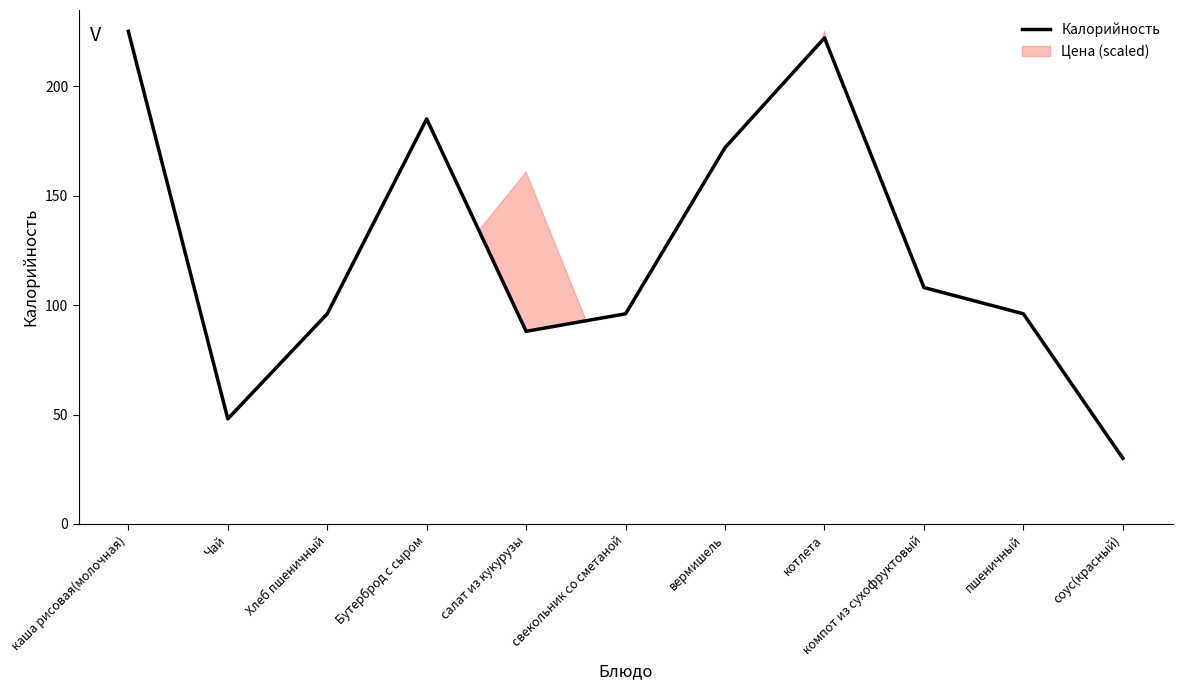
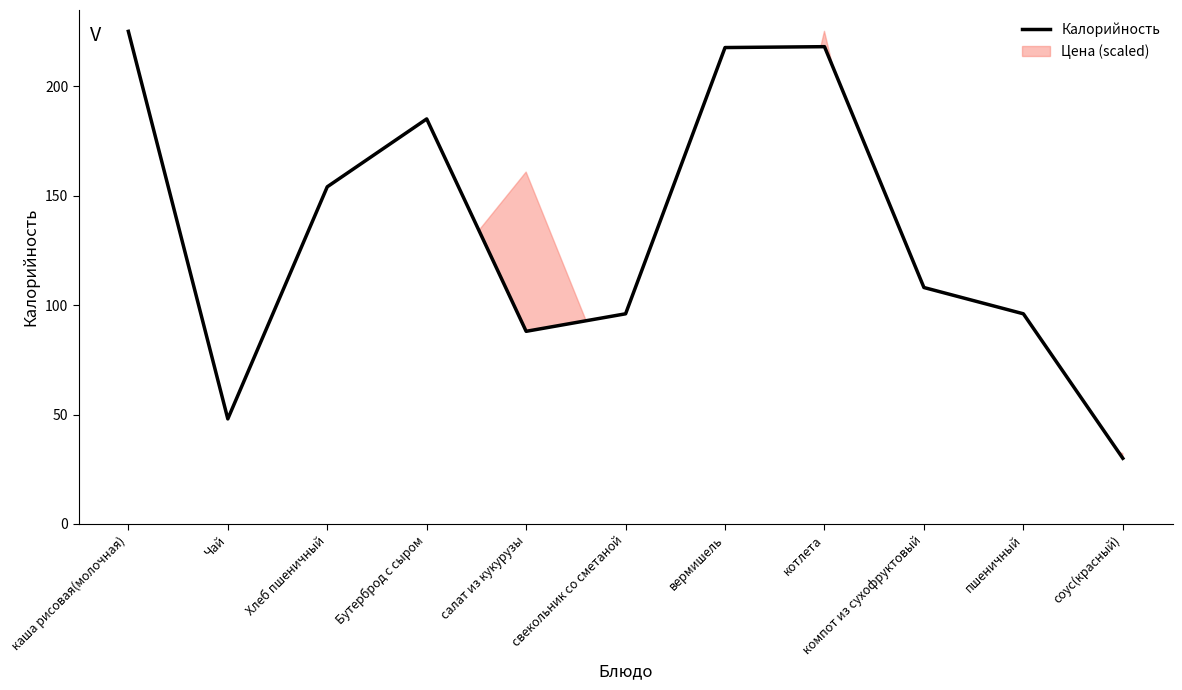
Хлеб пшеничный: 96 -> 154
вермишель: 172 -> 218
котлета: 222 -> 218
